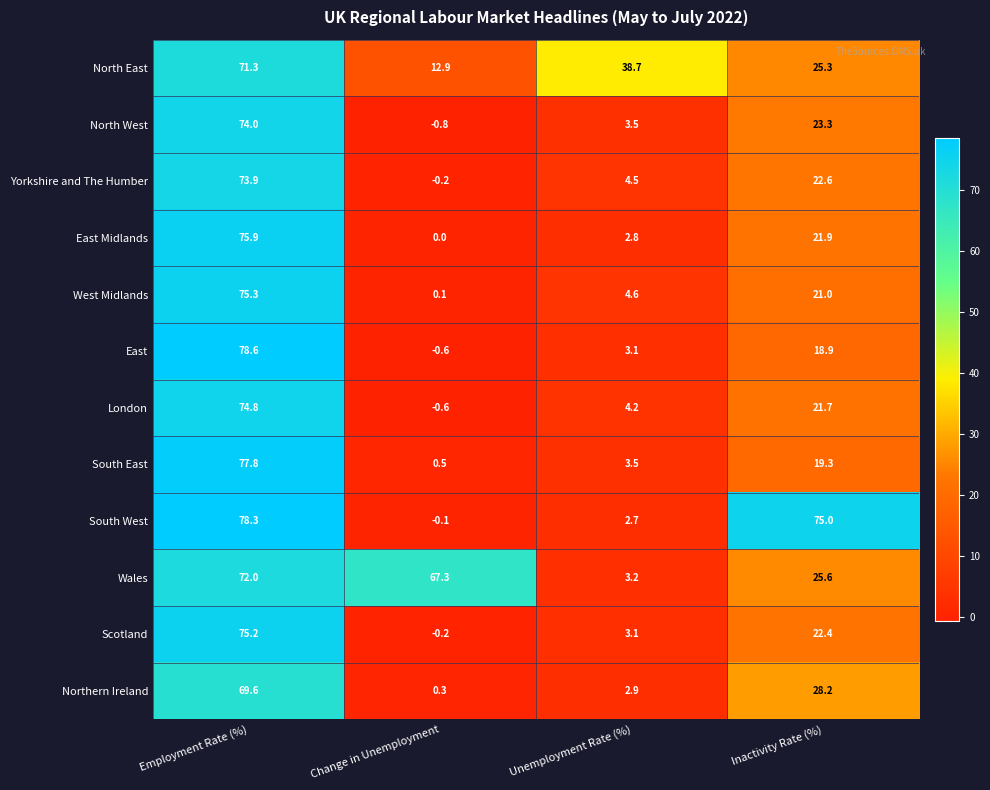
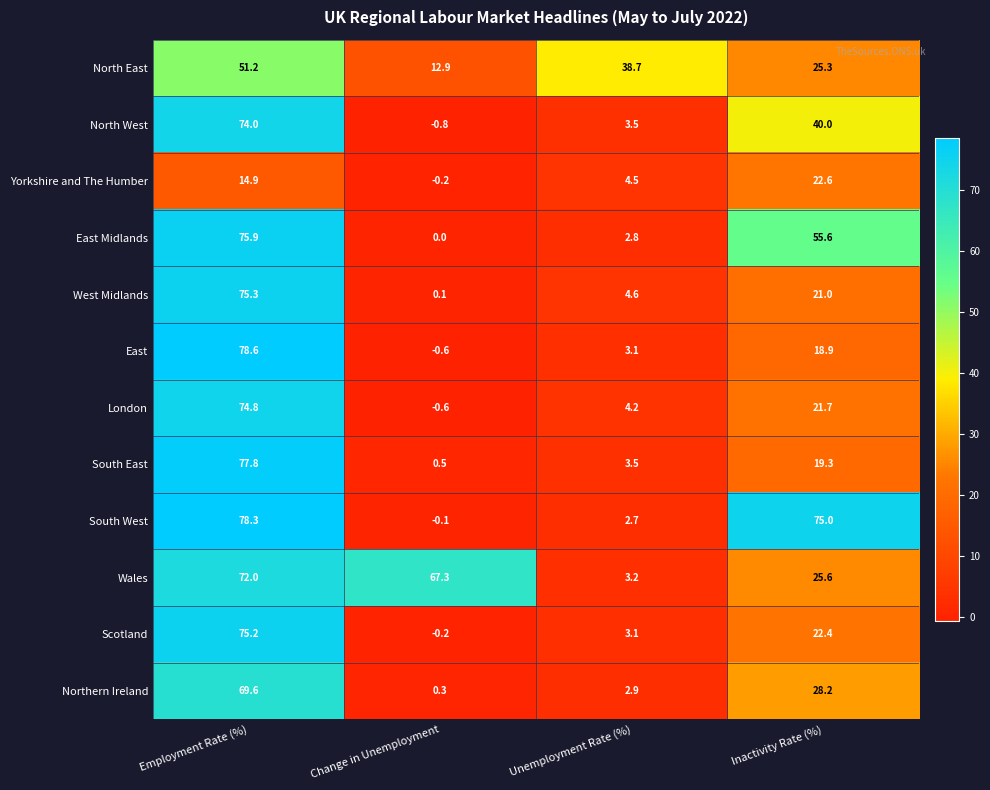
North East, Employment Rate (%): 71.3 -> 51.2
North West, Inactivity Rate (%): 23.3 -> 40.0
Yorkshire and The Humber, Employment Rate (%): 73.9 -> 14.9
East Midlands, Inactivity Rate (%): 21.9 -> 55.6
